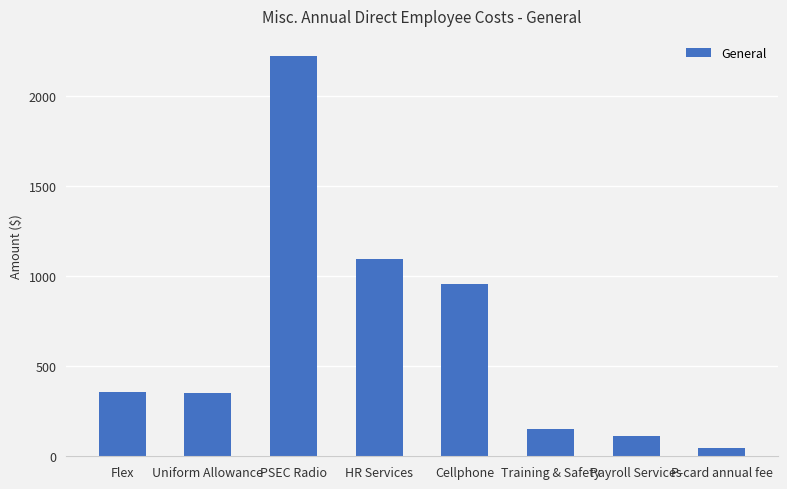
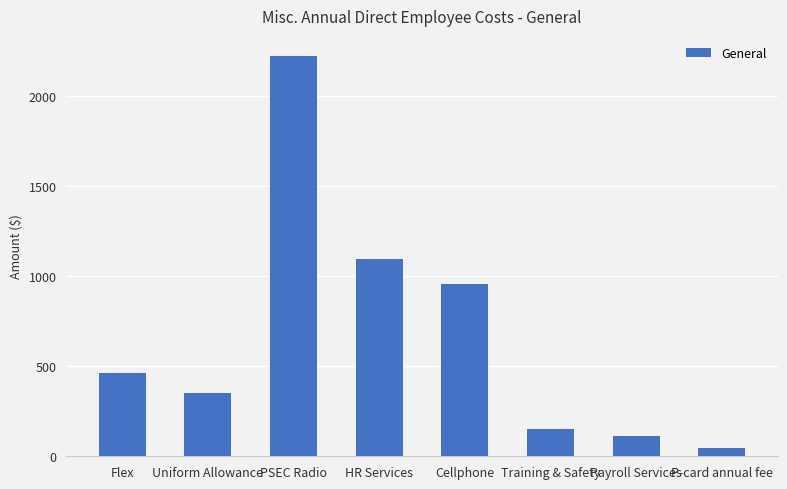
Flex: 350 -> 460
